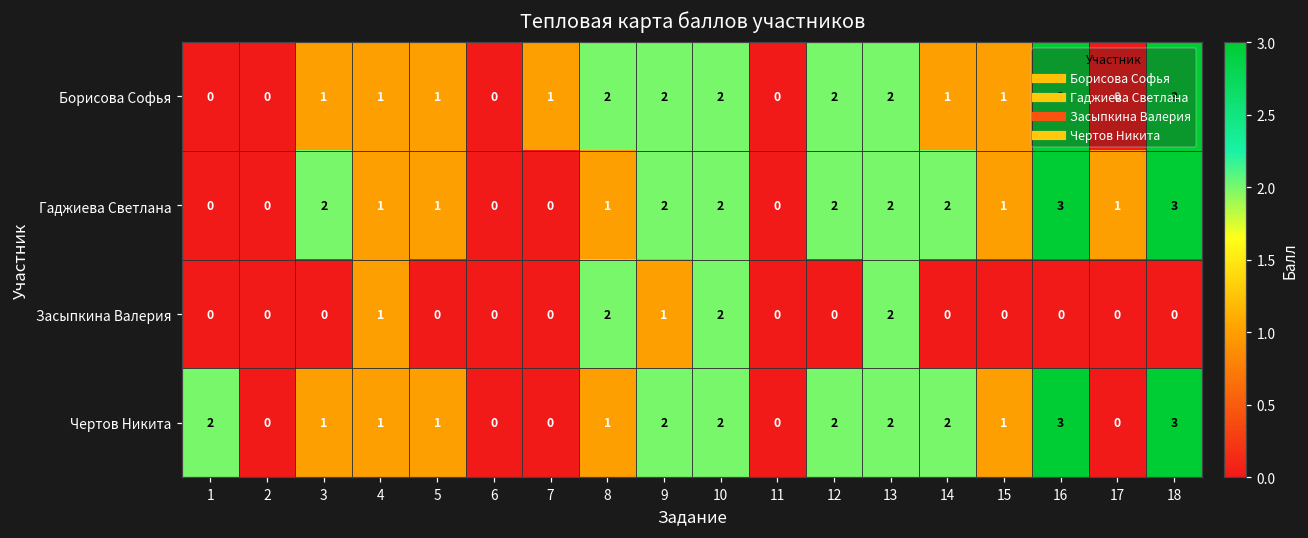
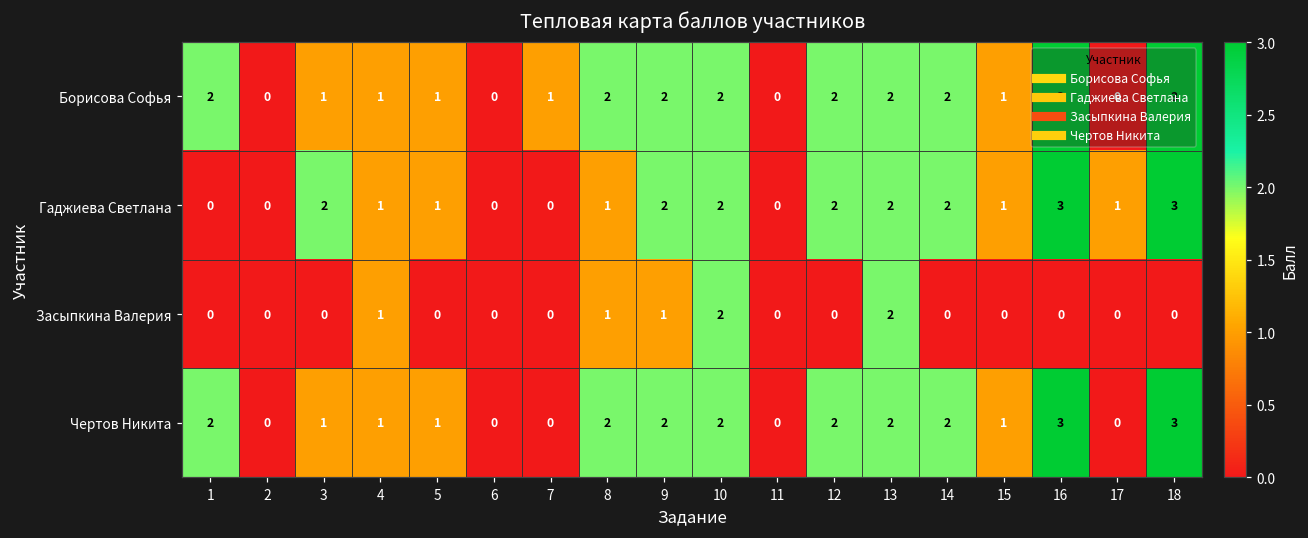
Борисова Софья, 1: 0 -> 2
Борисова Софья, 14: 1 -> 2
Засыпкина Валерия, 8: 2 -> 1
Чертов Никита, 8: 1 -> 2
